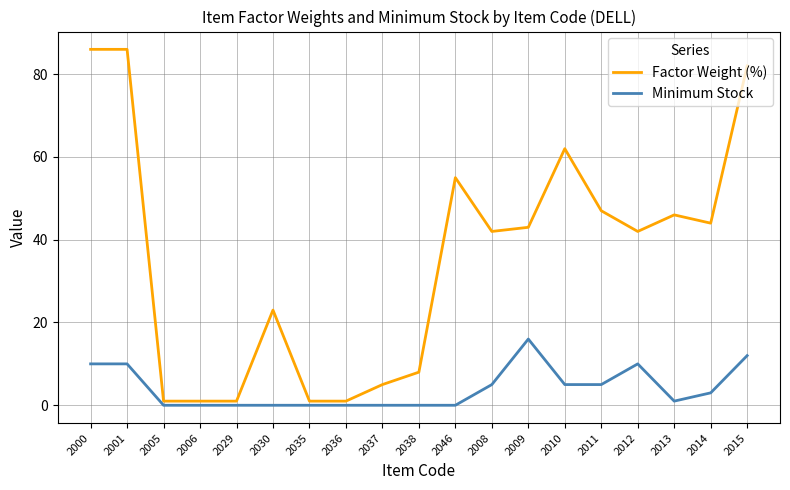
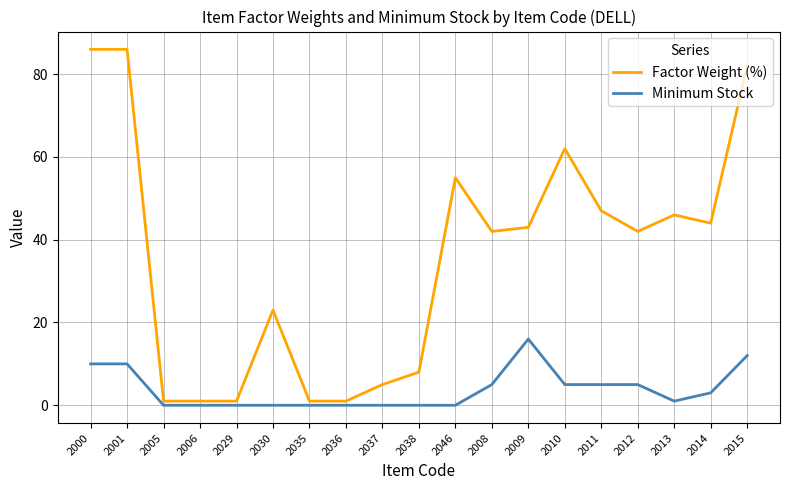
Minimum Stock, 2012: 10 -> 5
